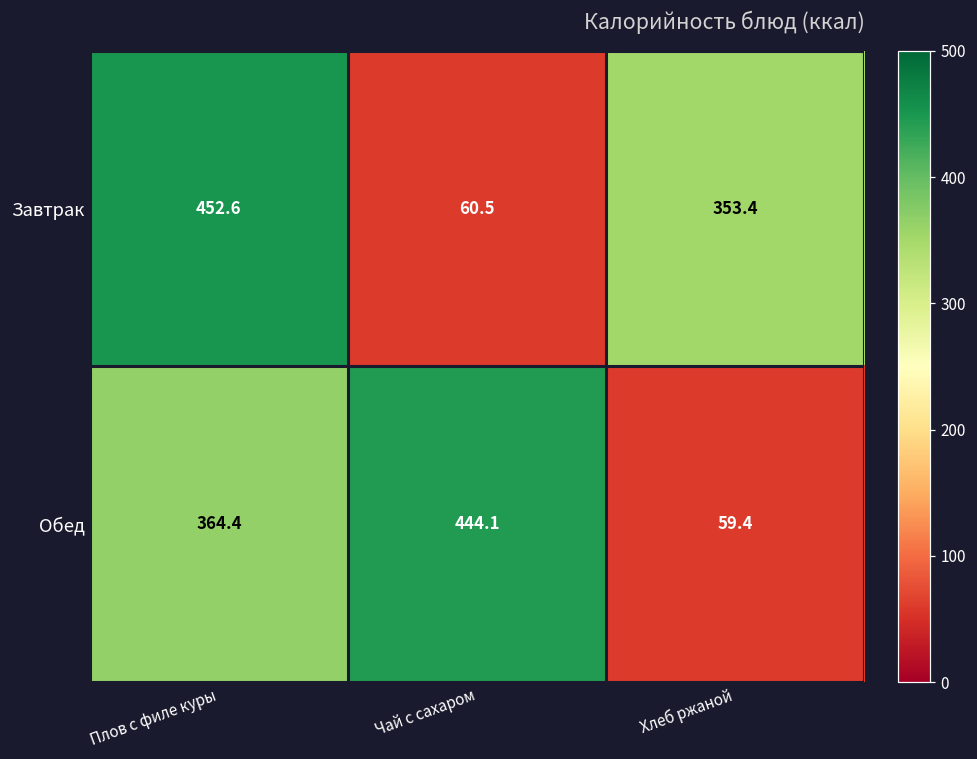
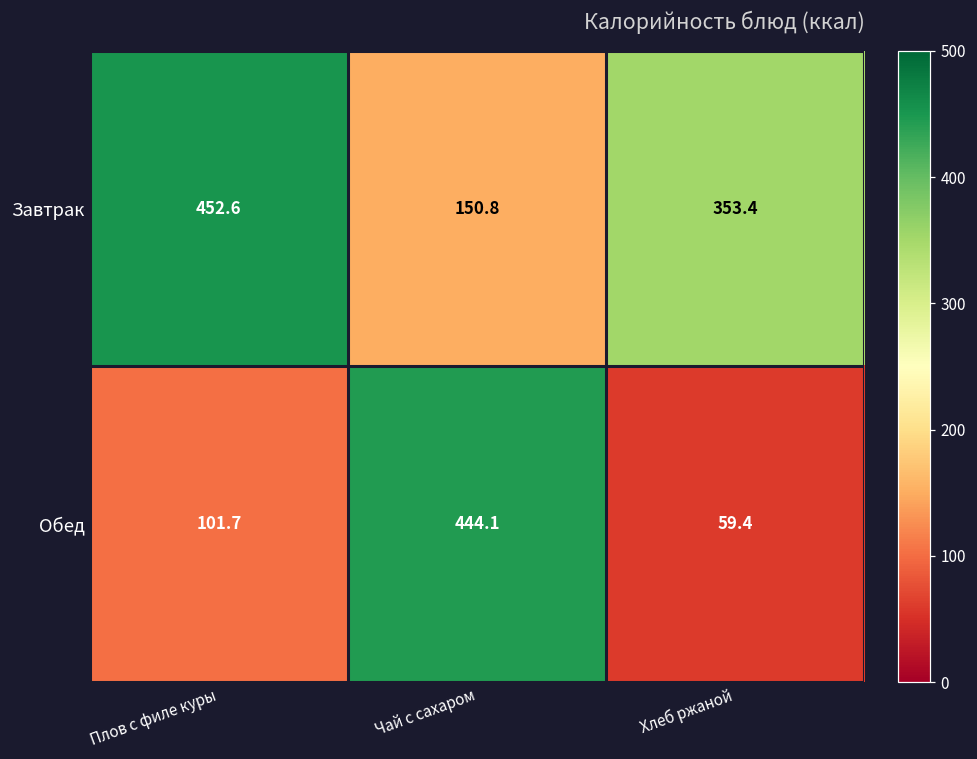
Завтрак, Чай с сахаром: 60.5 -> 150.8
Обед, Плов с филе куры: 364.4 -> 101.7
